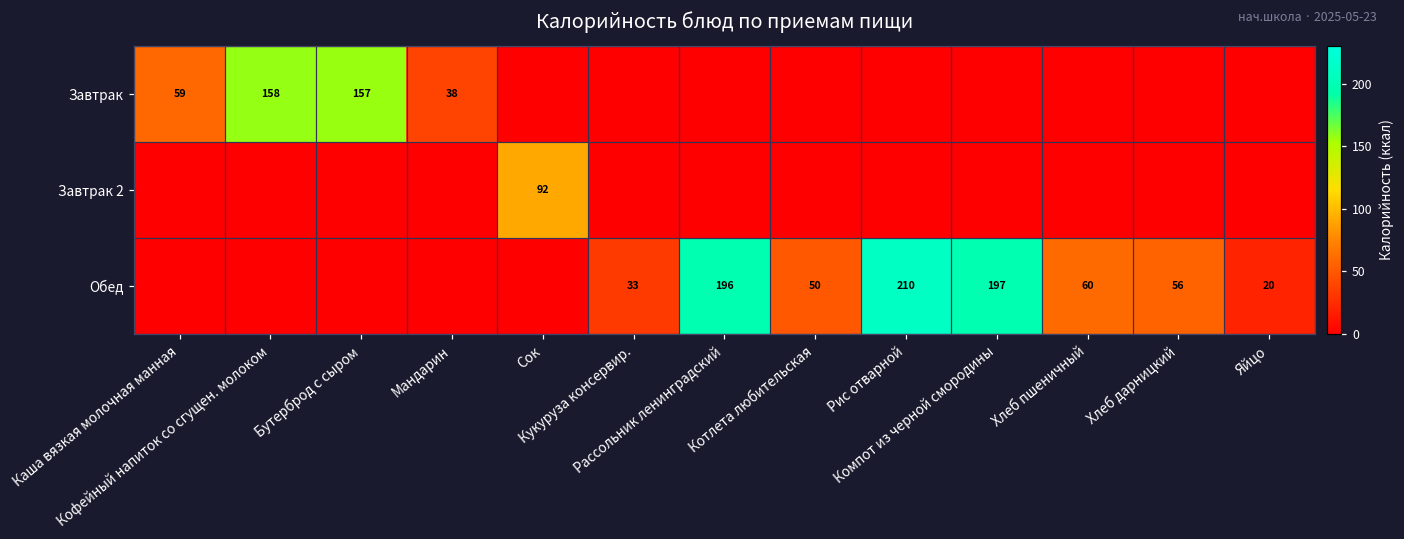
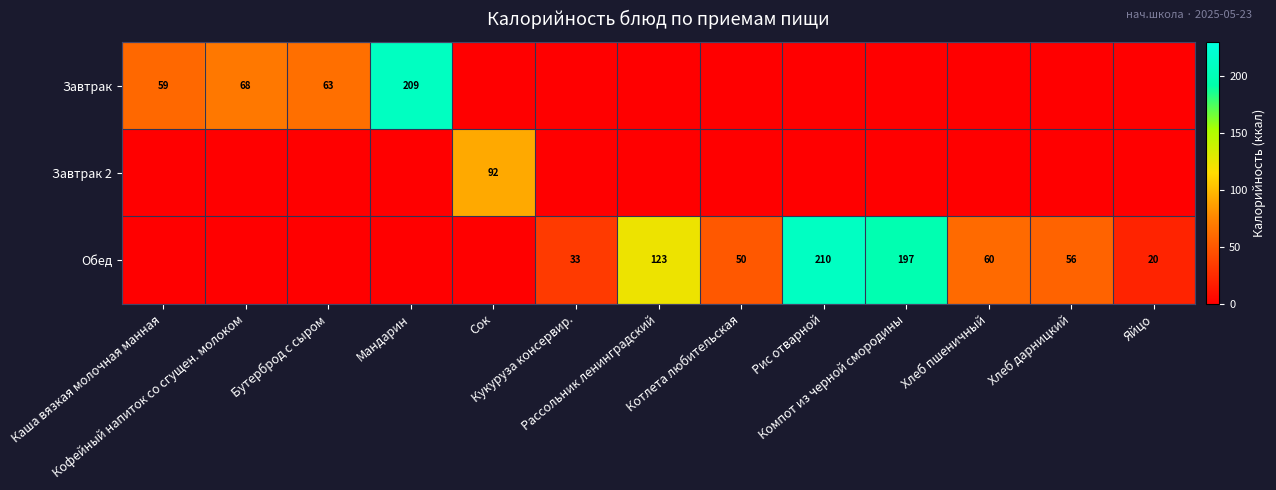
Завтрак, Кофейный напиток со сгущен. молоком: 158 -> 68
Завтрак, Бутерброд с сыром: 157 -> 63
Завтрак, Мандарин: 38 -> 209
Обед, Рассольник ленинградский: 196 -> 123
